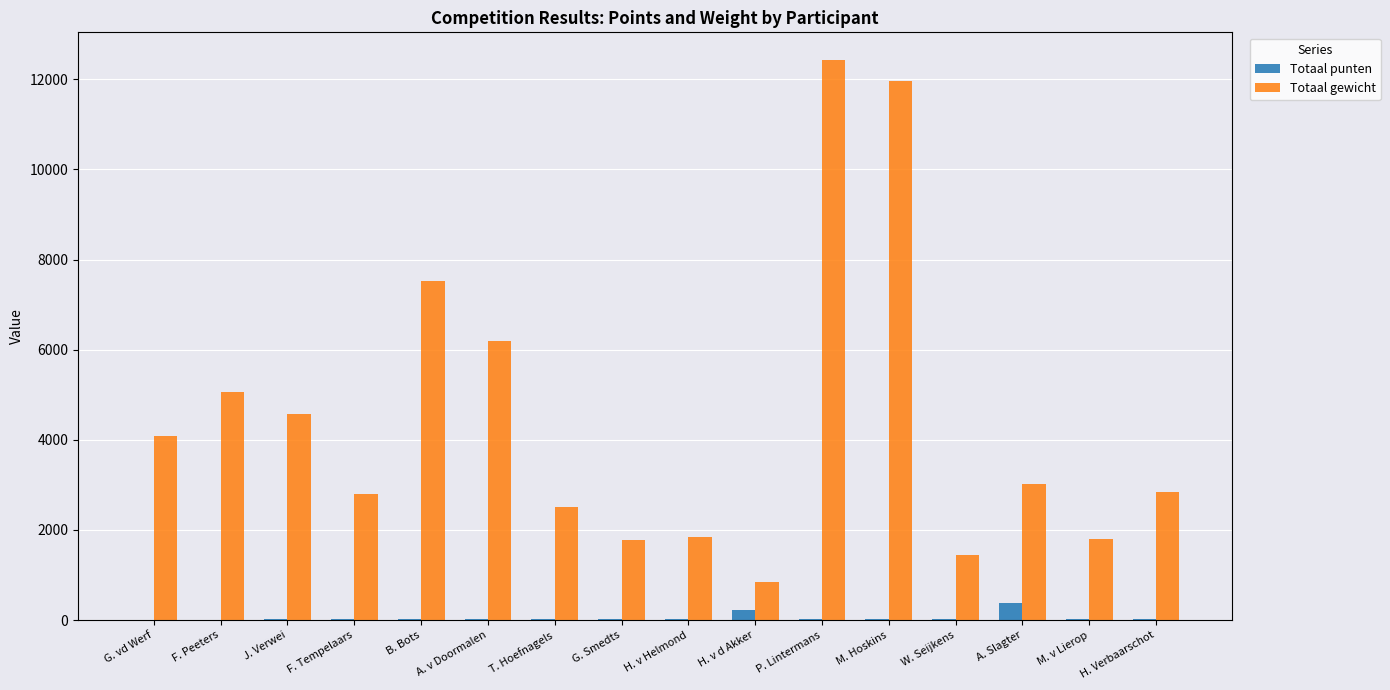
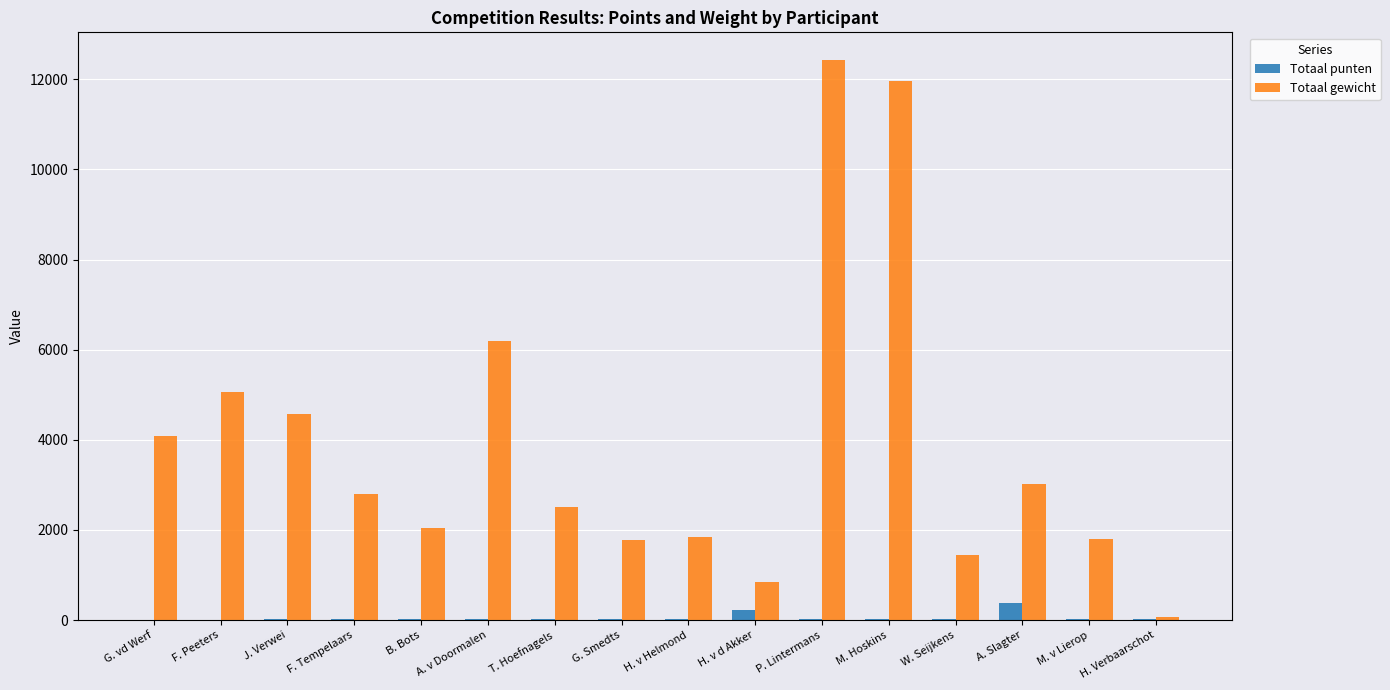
Totaal gewicht, B. Bots: 7500 -> 2000
Totaal gewicht, H. Verbaarschot: 2900 -> 100
